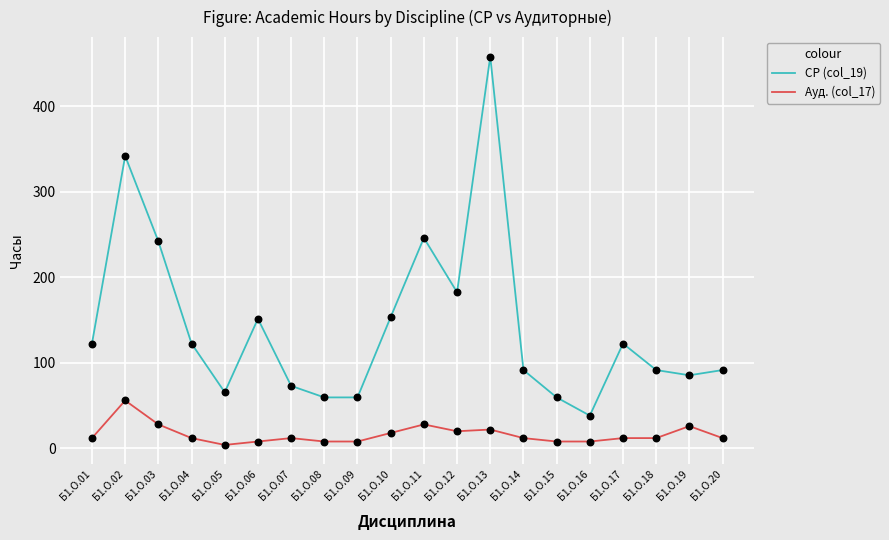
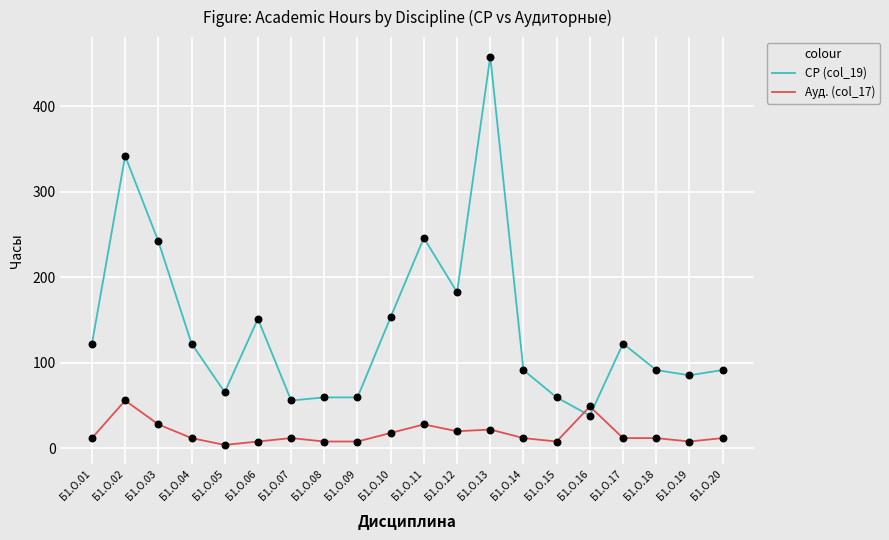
СР (col_19), Б1.О.07: 70 -> 60
Ауд. (col_17), Б1.О.16: 10 -> 50
Ауд. (col_17), Б1.О.19: 30 -> 10
